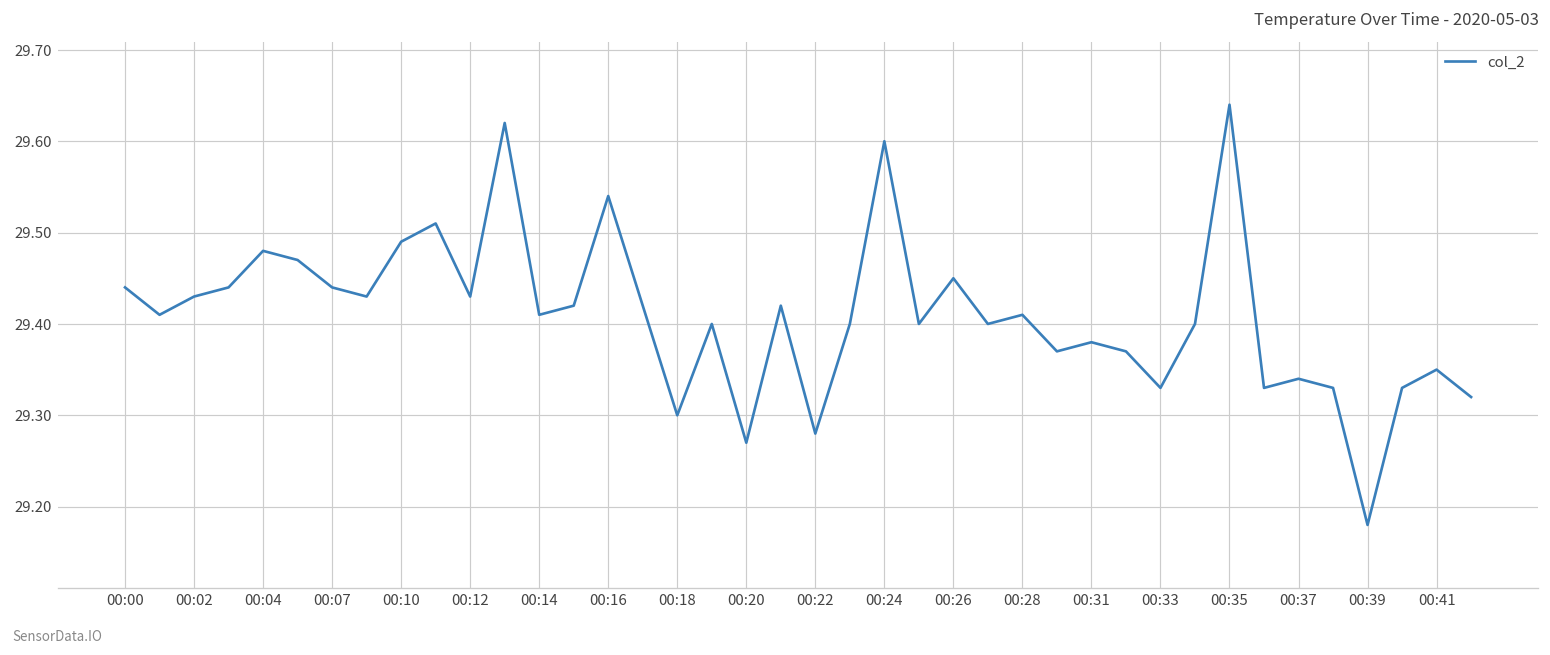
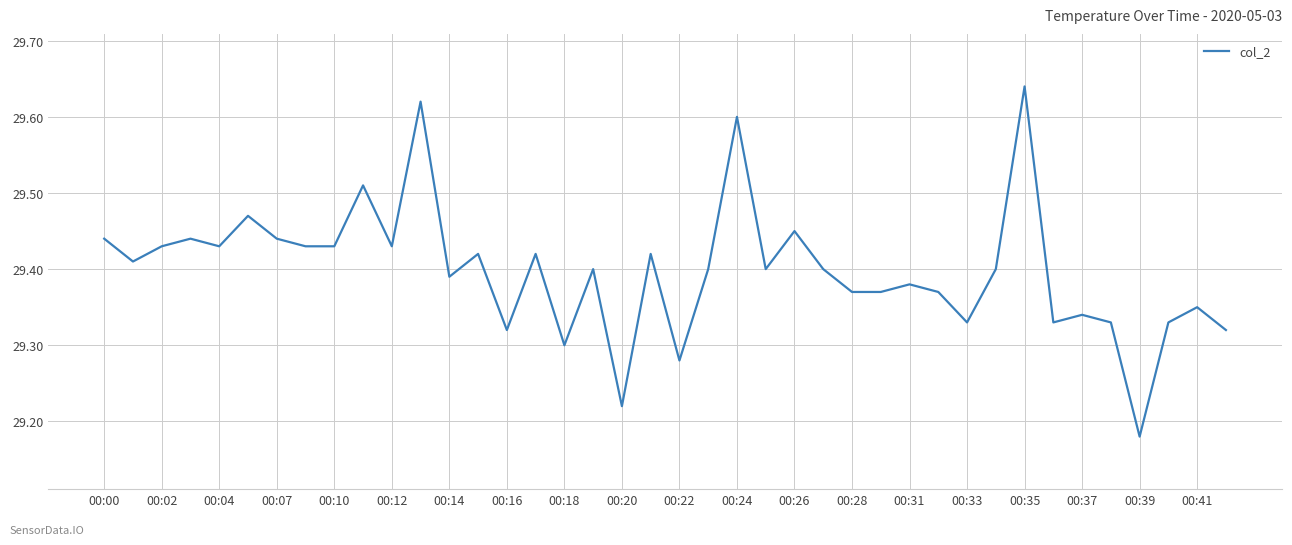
00:04: 29.48 -> 29.43
00:10: 29.49 -> 29.43
00:14: 29.41 -> 29.39
00:16: 29.54 -> 29.32
00:20: 29.27 -> 29.22
00:28: 29.41 -> 29.37
